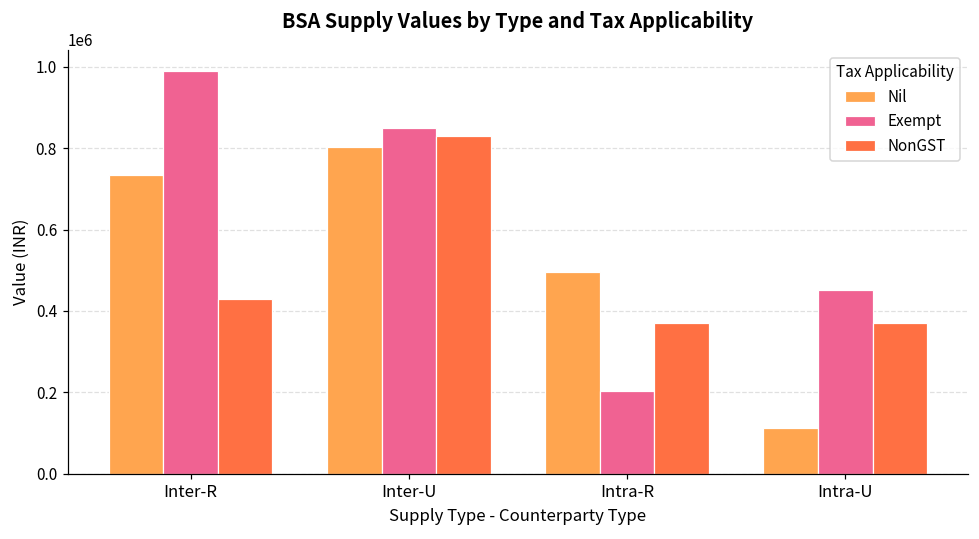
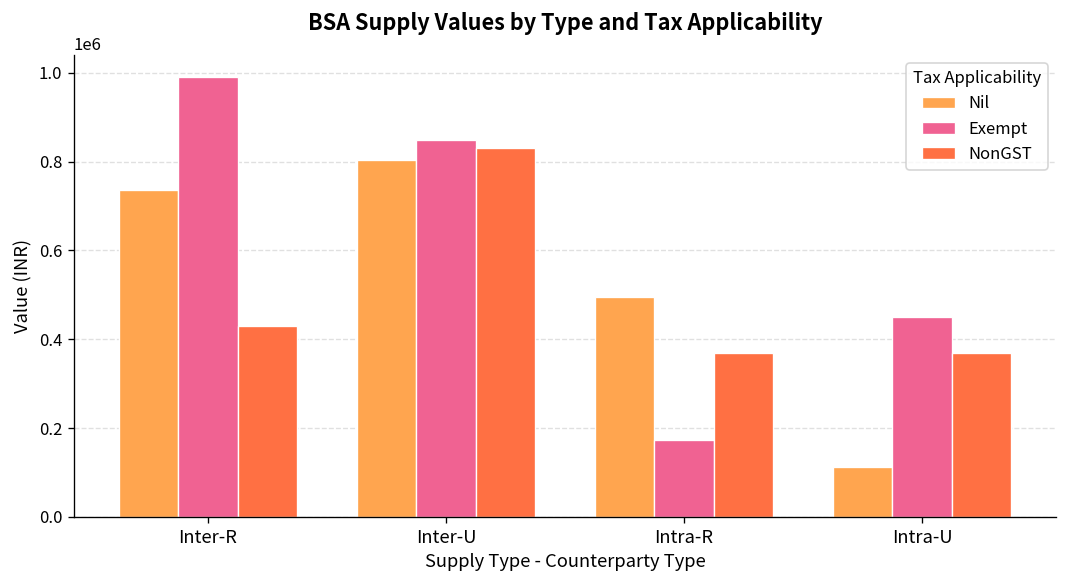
Exempt, Intra-R: 200000 -> 170000
